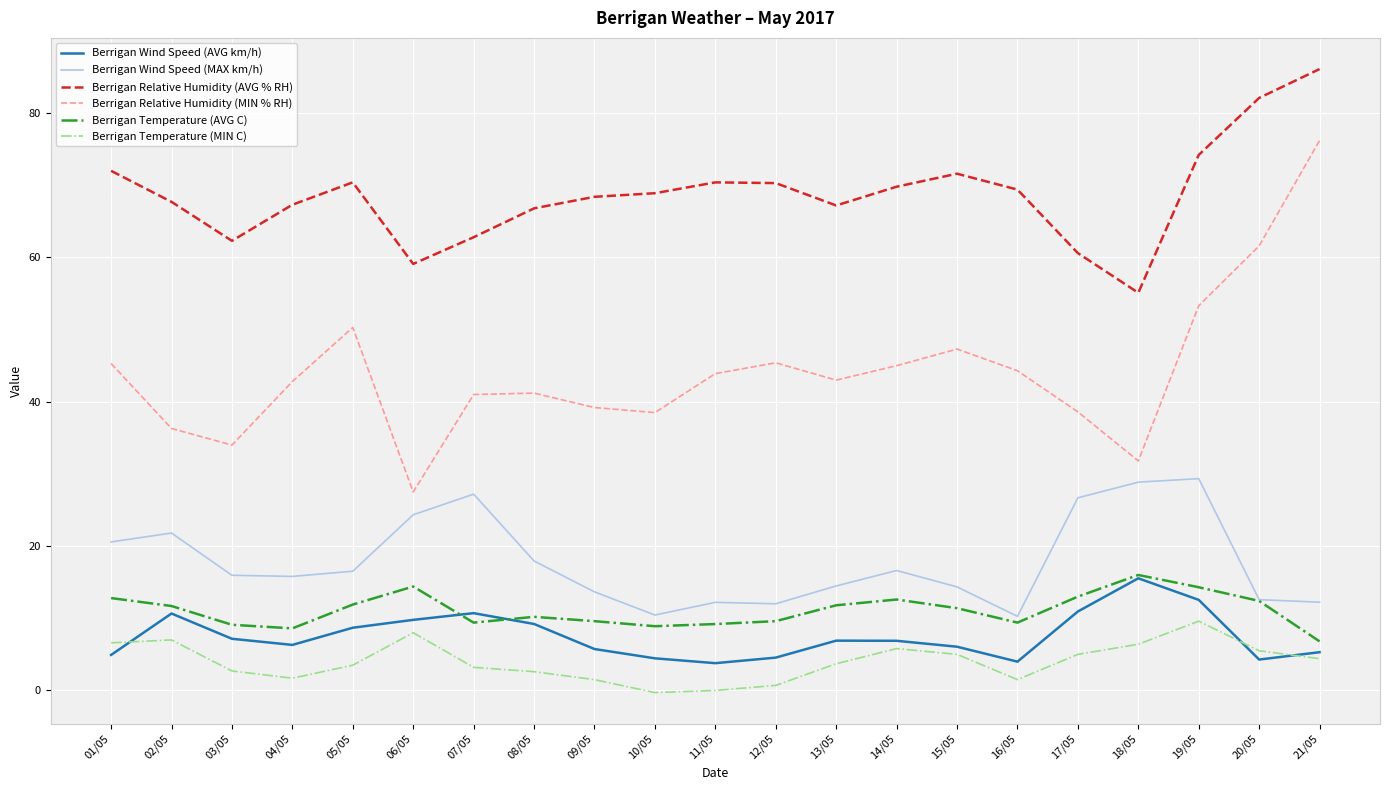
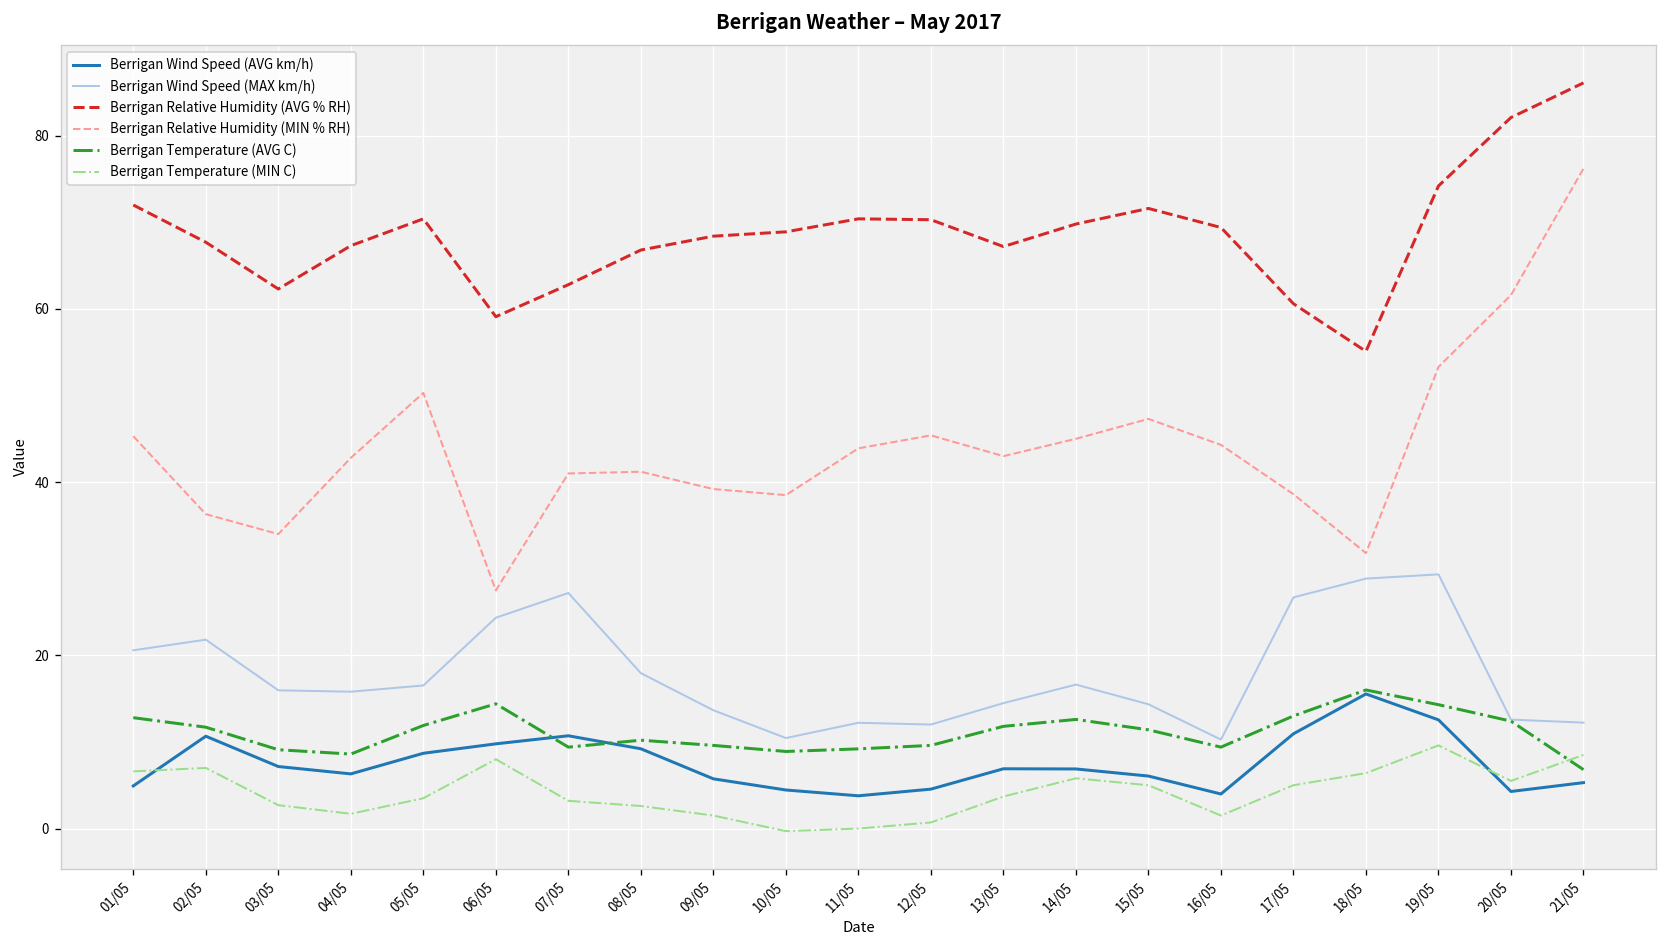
Berrigan Temperature (MIN C), 21/05: 4 -> 9
